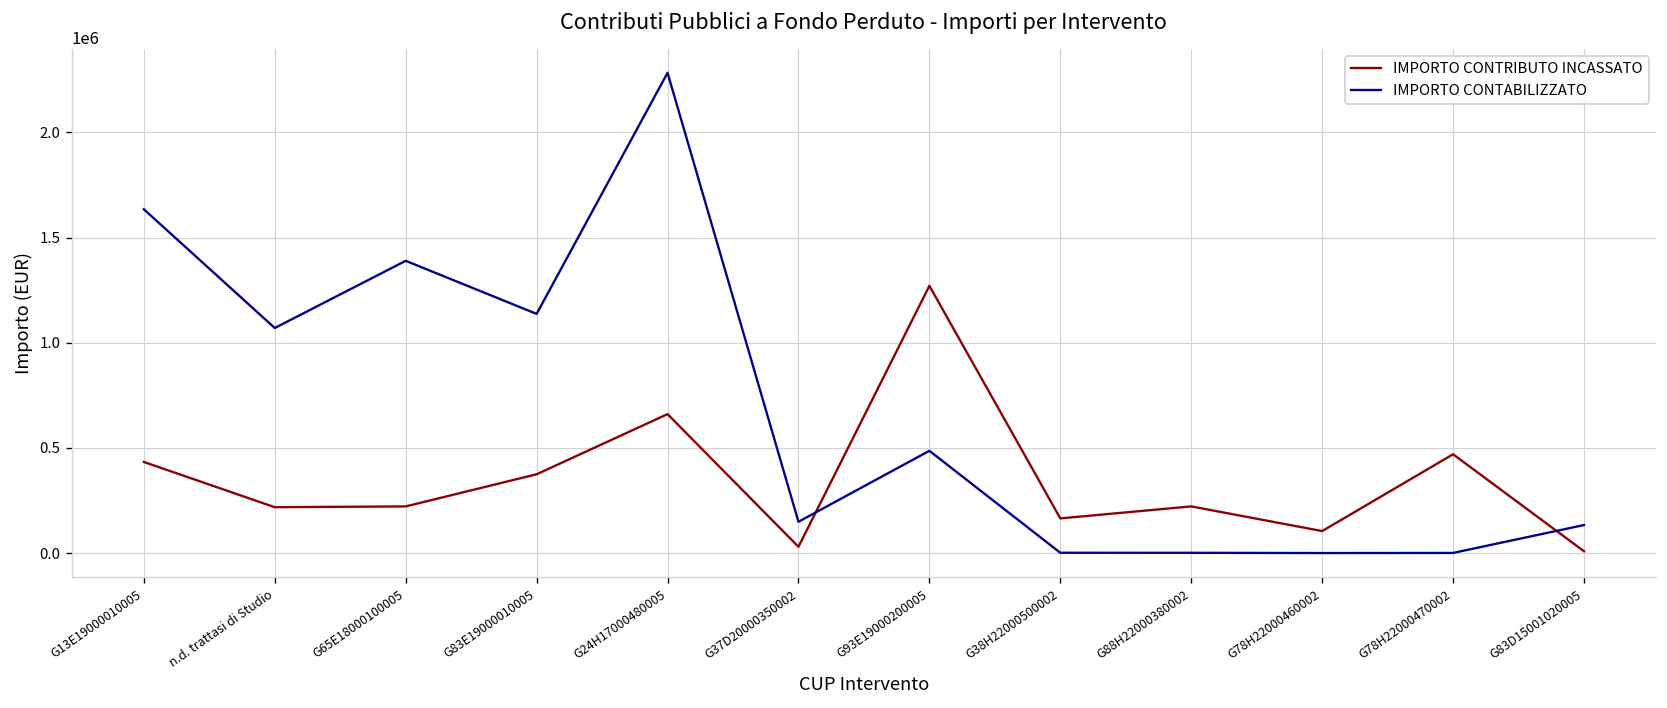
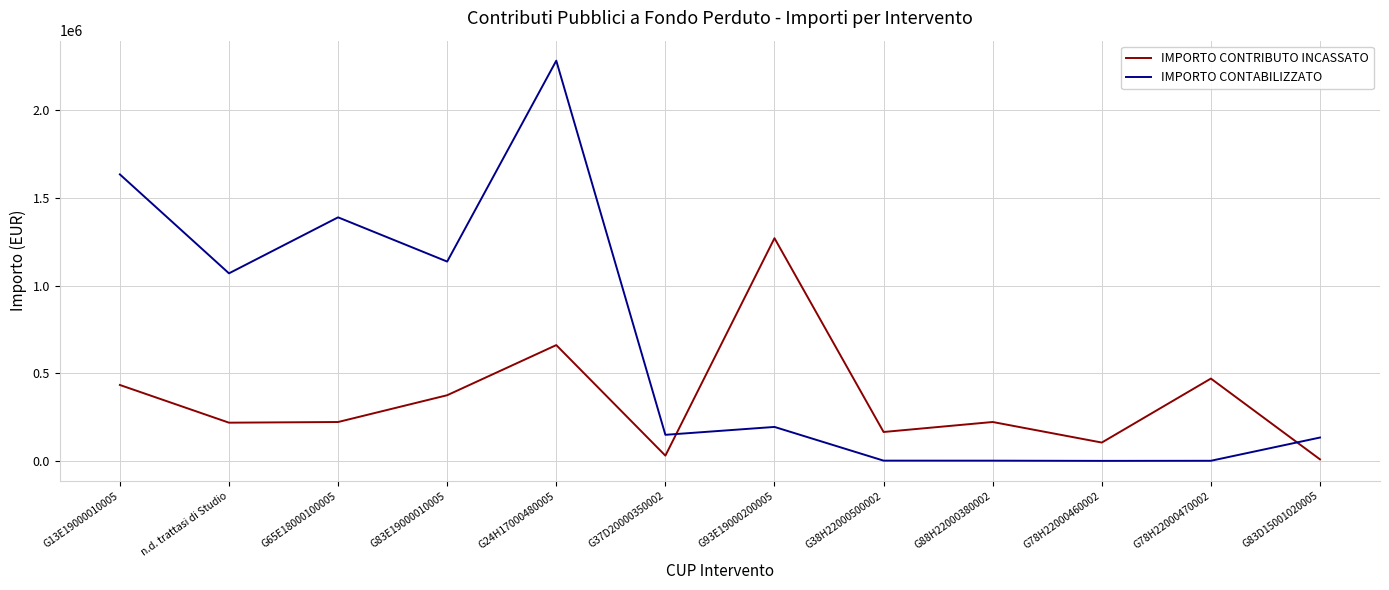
IMPORTO CONTABILIZZATO, G93E19000200005: 490000 -> 190000
